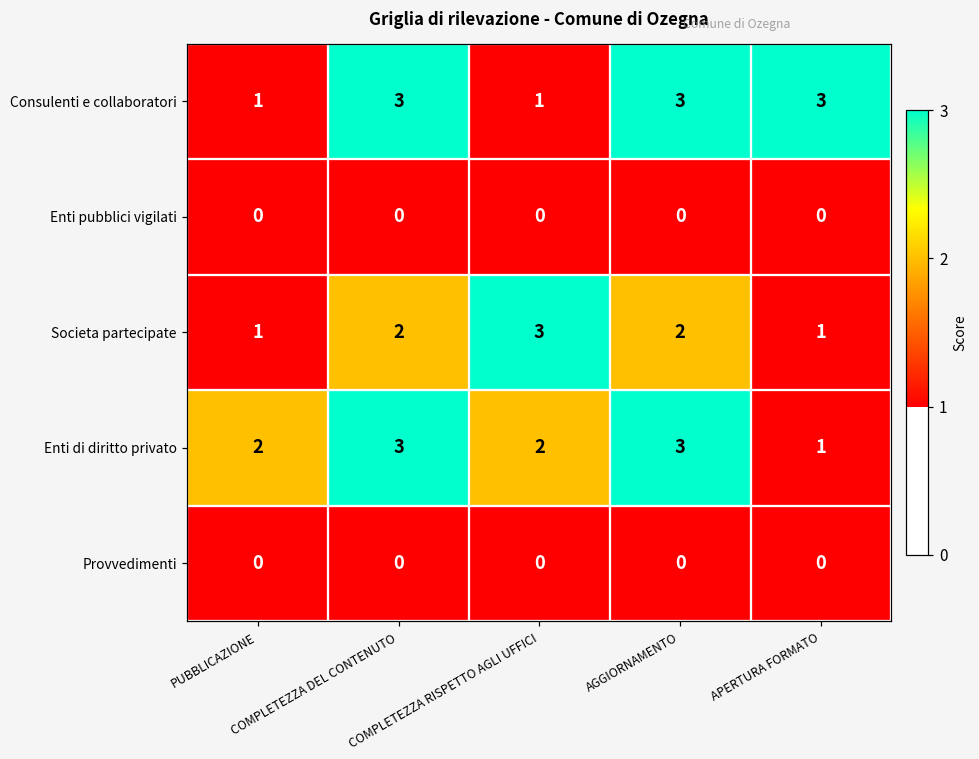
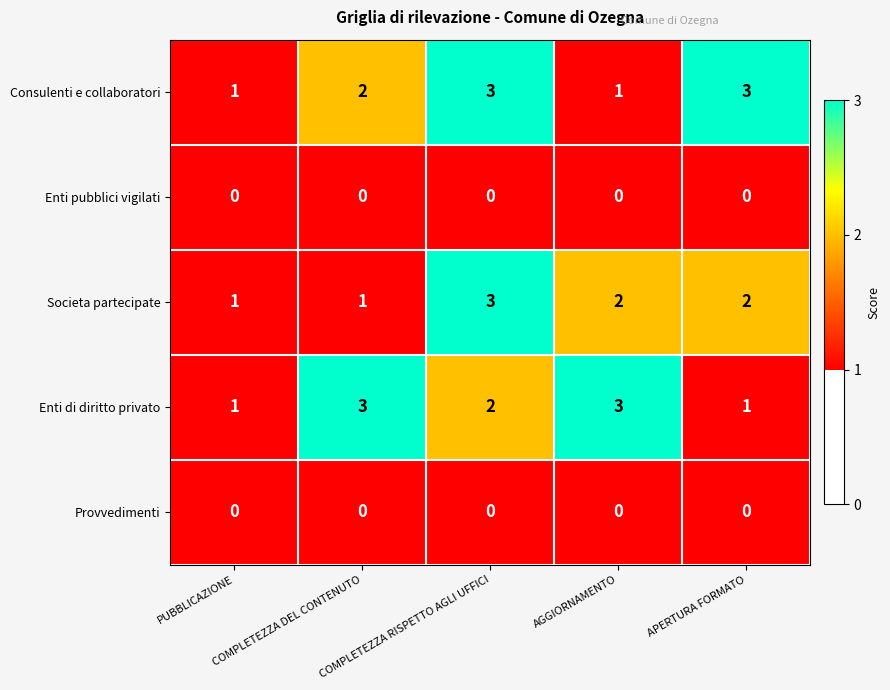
Consulenti e collaboratori, COMPLETEZZA DEL CONTENUTO: 3 -> 2
Consulenti e collaboratori, COMPLETEZZA RISPETTO AGLI UFFICI: 1 -> 3
Consulenti e collaboratori, AGGIORNAMENTO: 3 -> 1
Societa partecipate, COMPLETEZZA DEL CONTENUTO: 2 -> 1
Societa partecipate, APERTURA FORMATO: 1 -> 2
Enti di diritto privato, PUBBLICAZIONE: 2 -> 1
